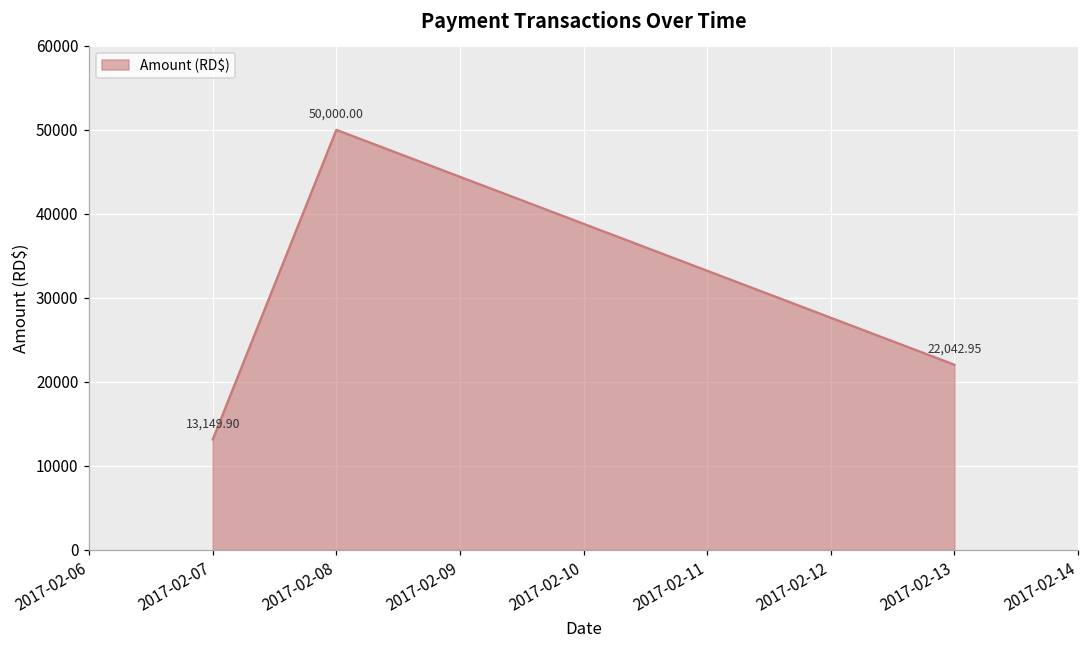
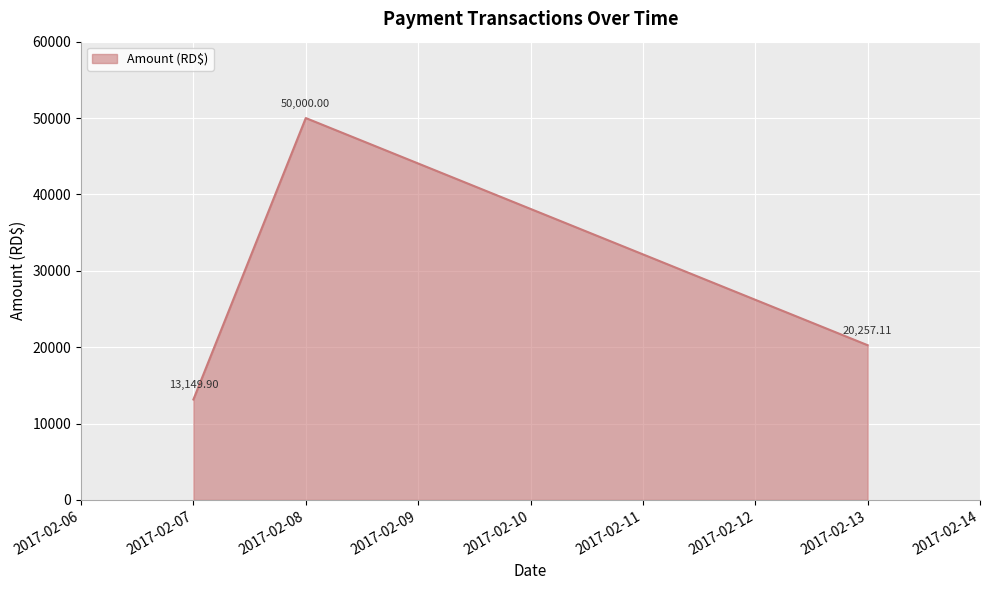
2017-02-13: 22,042.95 -> 20,257.11
